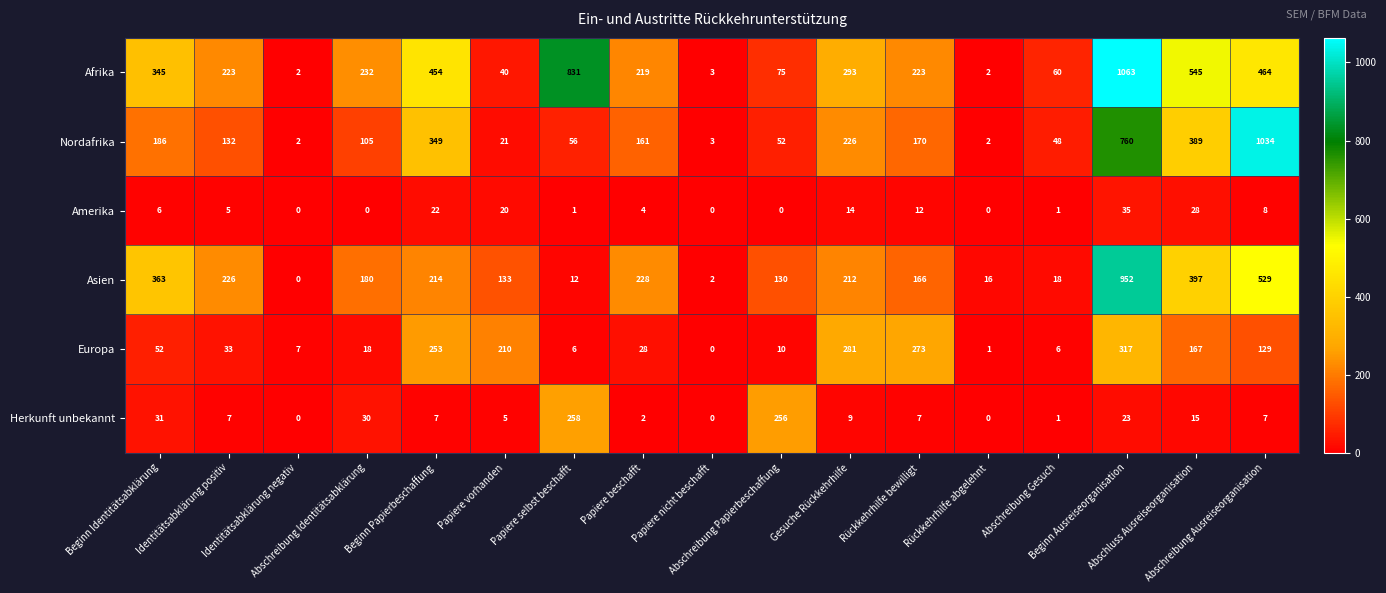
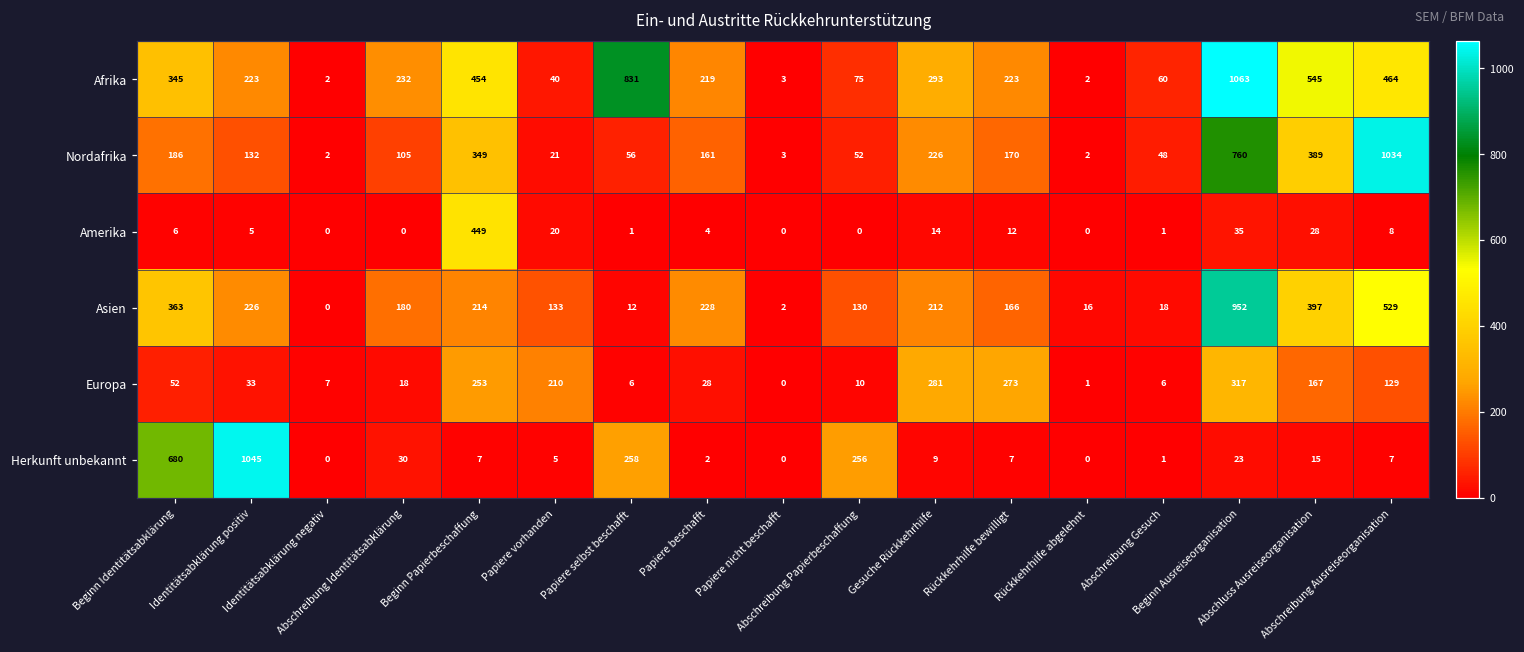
Amerika, Beginn Papierbeschaffung: 22 -> 449
Herkunft unbekannt, Beginn Identitätsabklärung: 31 -> 680
Herkunft unbekannt, Identitätsabklärung positiv: 7 -> 1045
